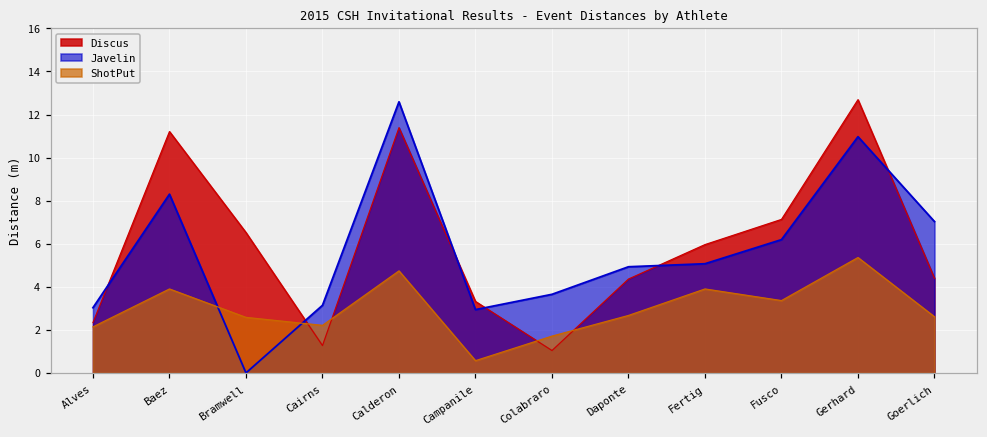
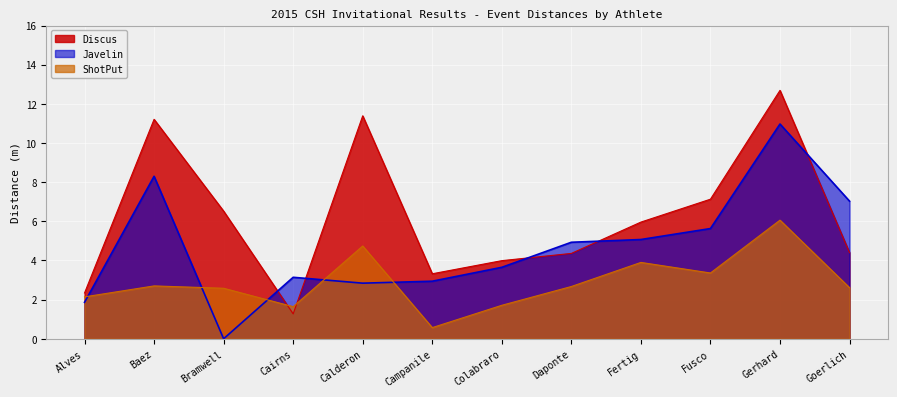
Javelin, Alves: 3.0 -> 1.9
ShotPut, Baez: 3.9 -> 2.7
ShotPut, Cairns: 2.2 -> 1.6
Javelin, Calderon: 12.6 -> 2.8
Discus, Colabraro: 1.0 -> 4.0
Javelin, Fusco: 6.2 -> 5.6
ShotPut, Gerhard: 5.4 -> 6.1
